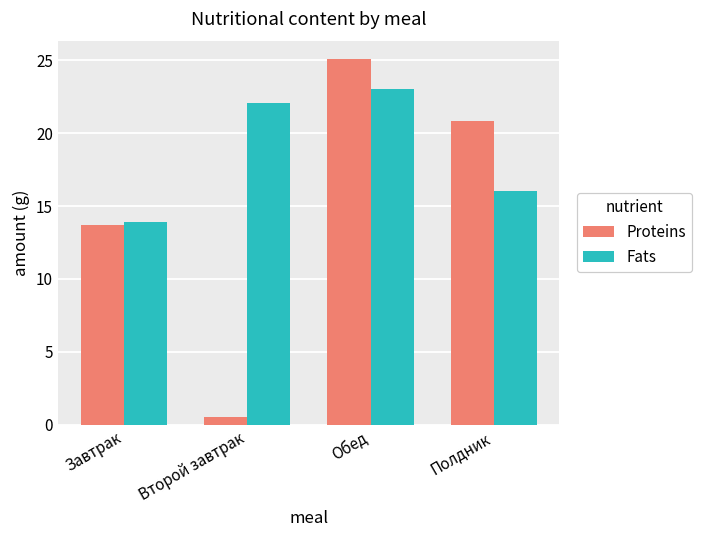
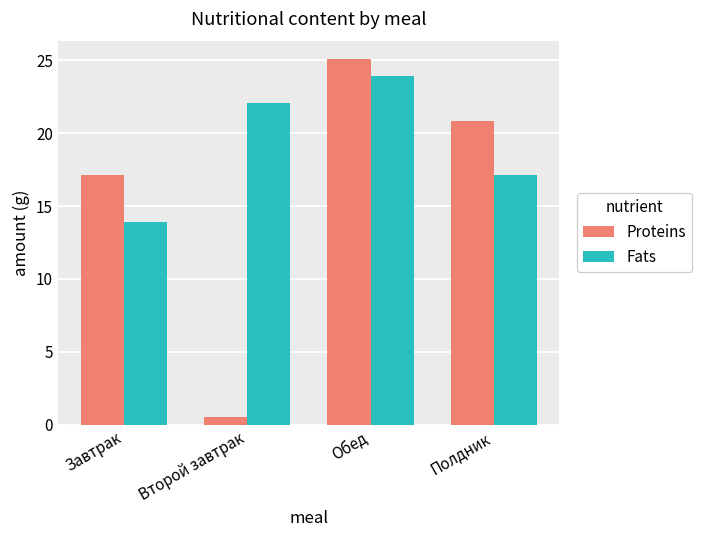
Proteins, Завтрак: 13.7 -> 17.1
Fats, Обед: 23.0 -> 23.9
Fats, Полдник: 16.0 -> 17.1
